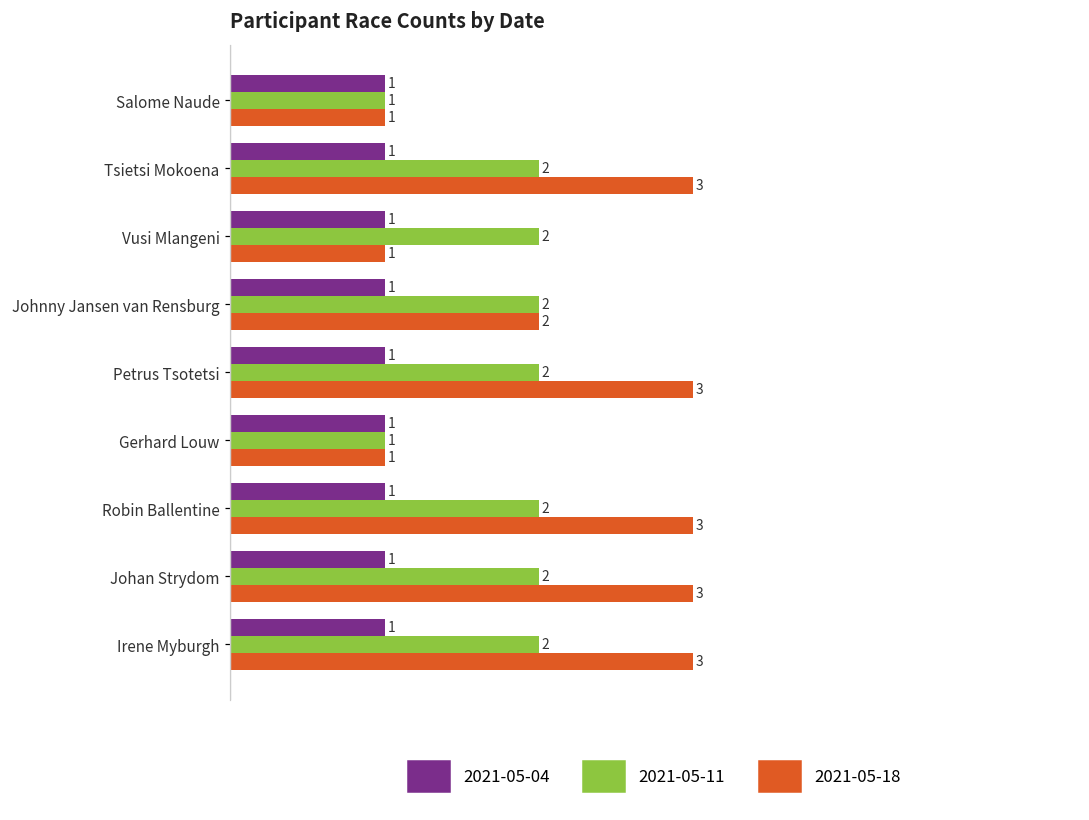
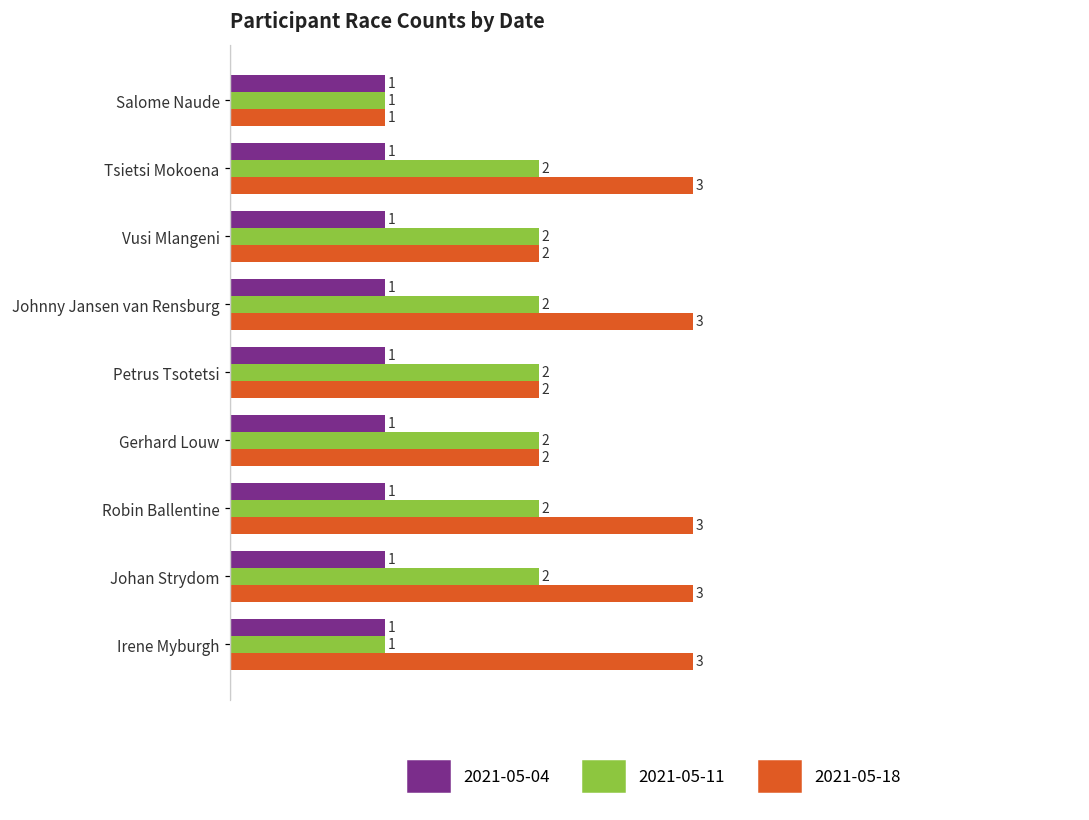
2021-05-18, Vusi Mlangeni: 1 -> 2
2021-05-18, Johnny Jansen van Rensburg: 2 -> 3
2021-05-18, Petrus Tsotetsi: 3 -> 2
2021-05-11, Gerhard Louw: 1 -> 2
2021-05-18, Gerhard Louw: 1 -> 2
2021-05-11, Irene Myburgh: 2 -> 1
